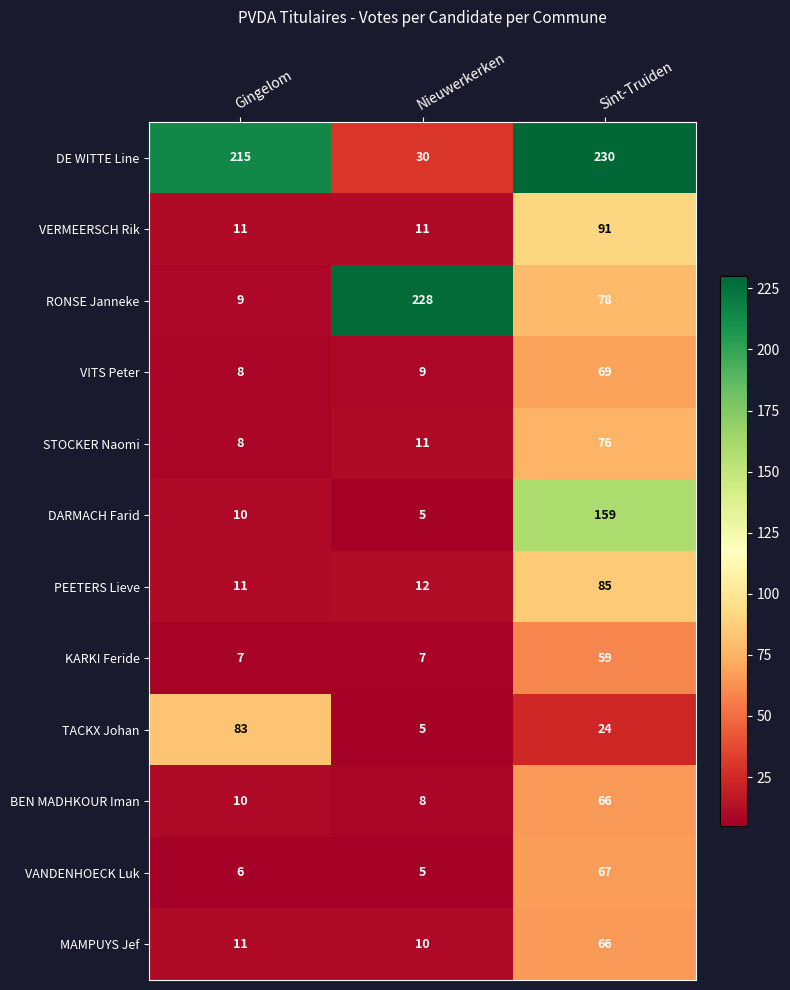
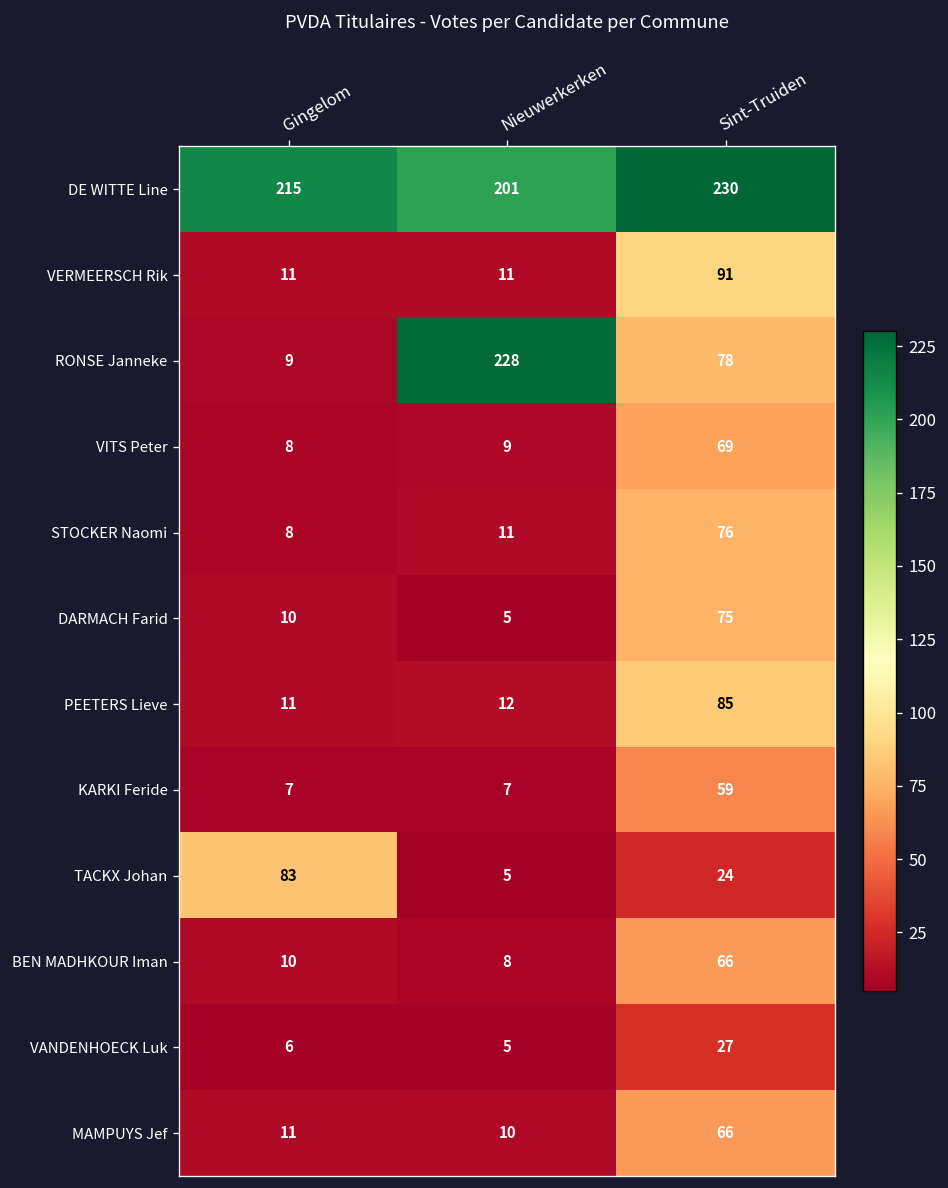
DE WITTE Line, Nieuwerkerken: 30 -> 201
DARMACH Farid, Sint-Truiden: 159 -> 75
VANDENHOECK Luk, Sint-Truiden: 67 -> 27
